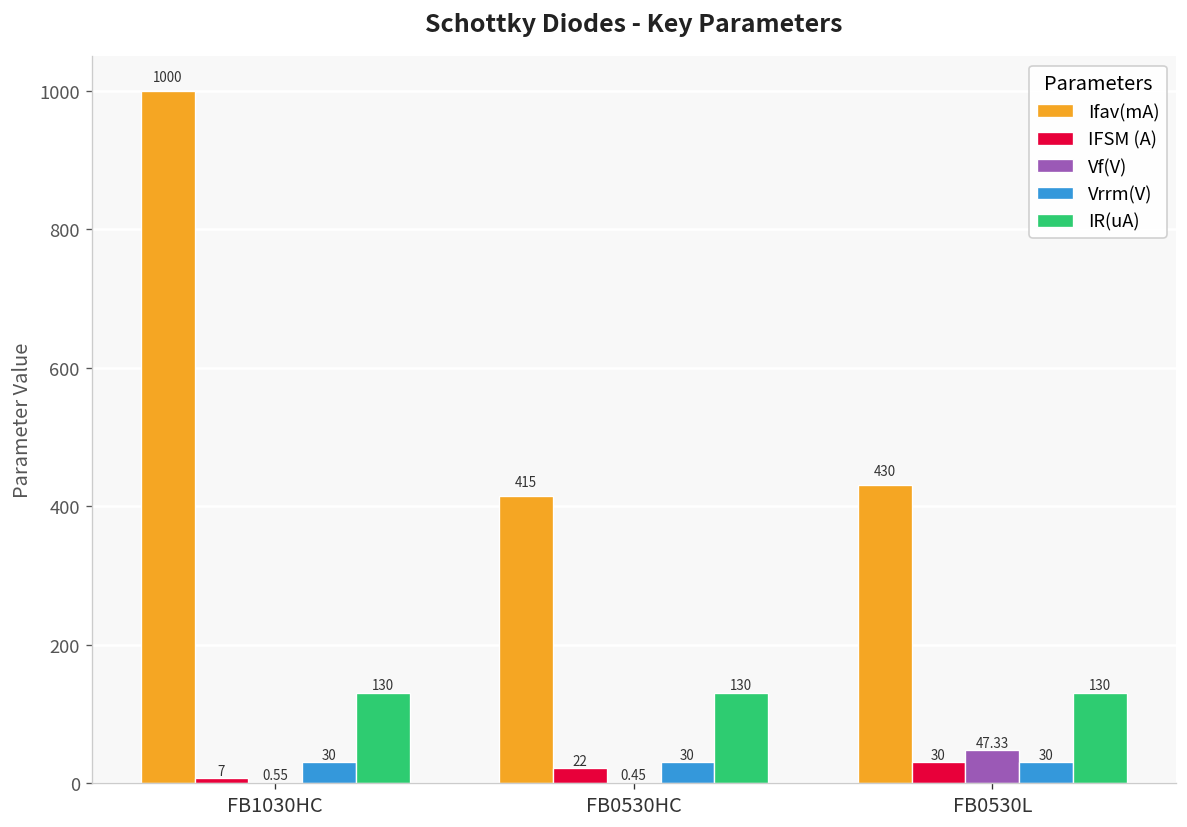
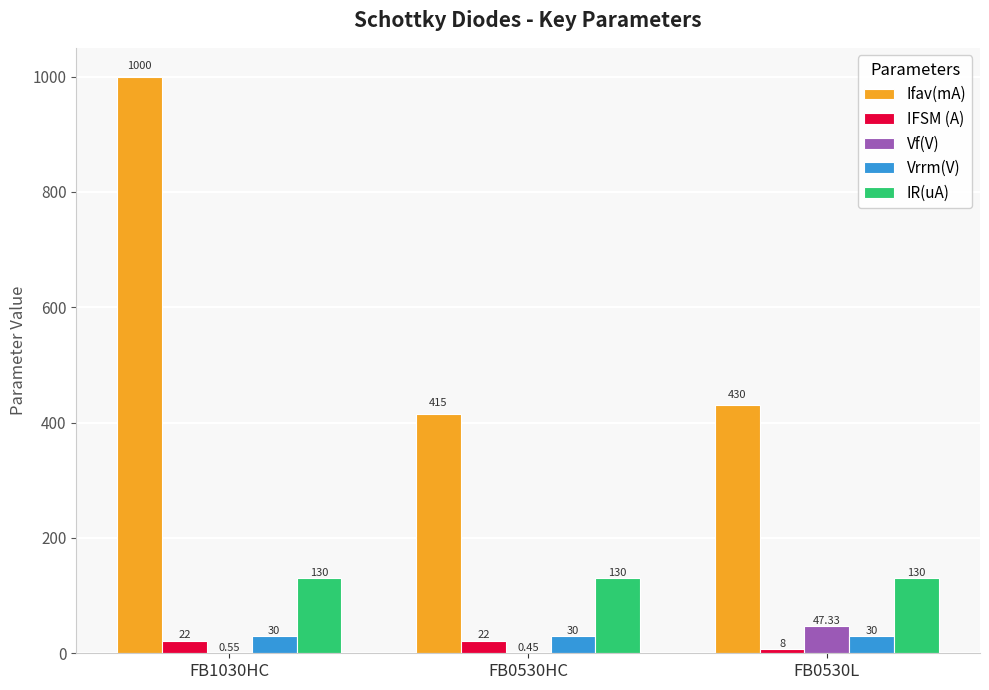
IFSM (A), FB1030HC: 7 -> 22
IFSM (A), FB0530L: 30 -> 8
